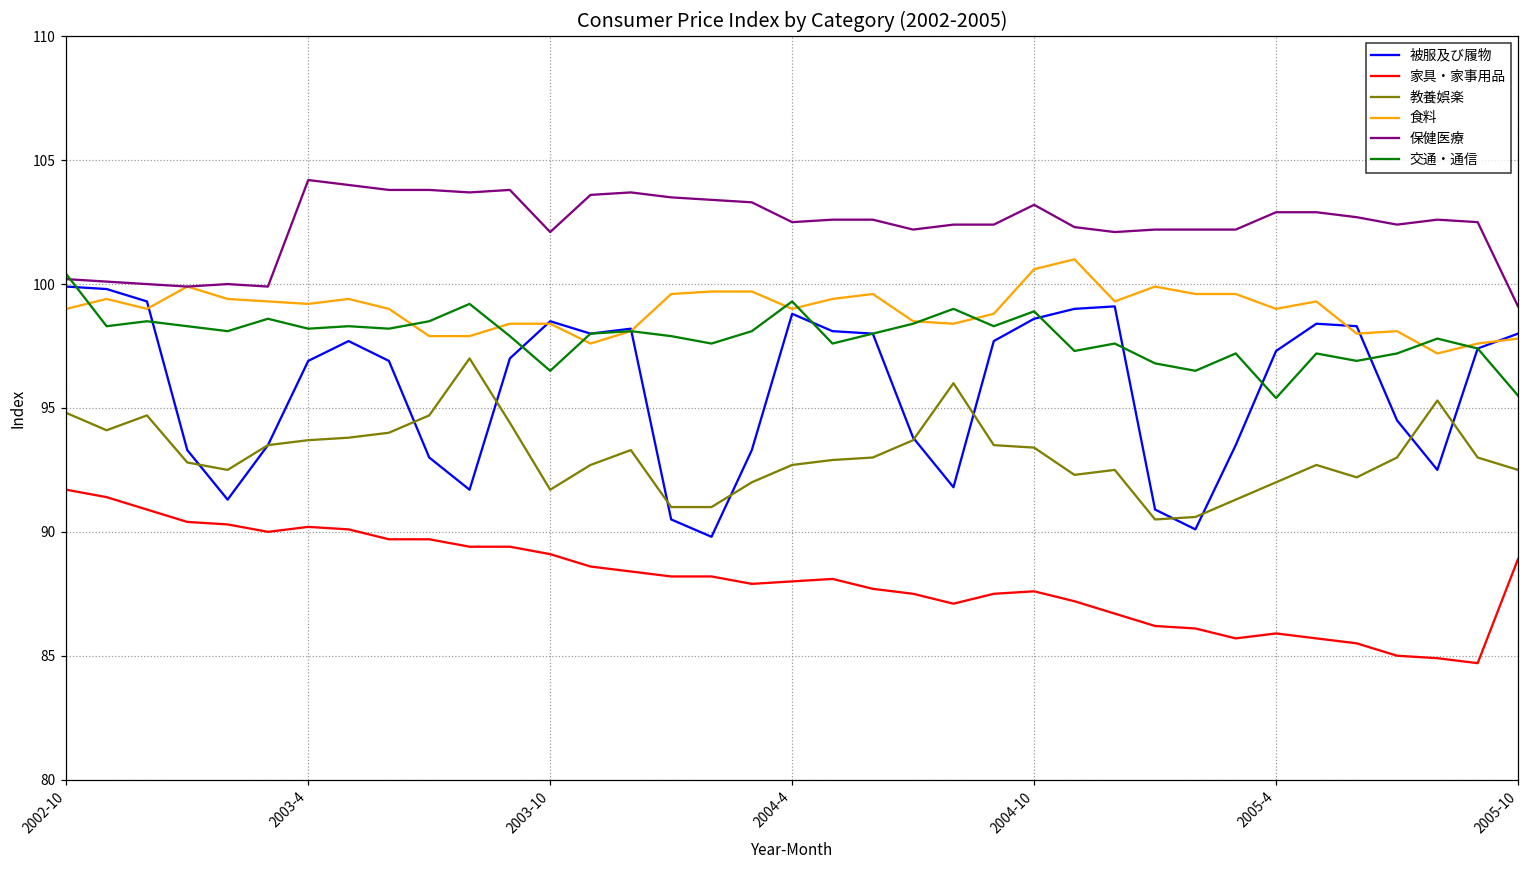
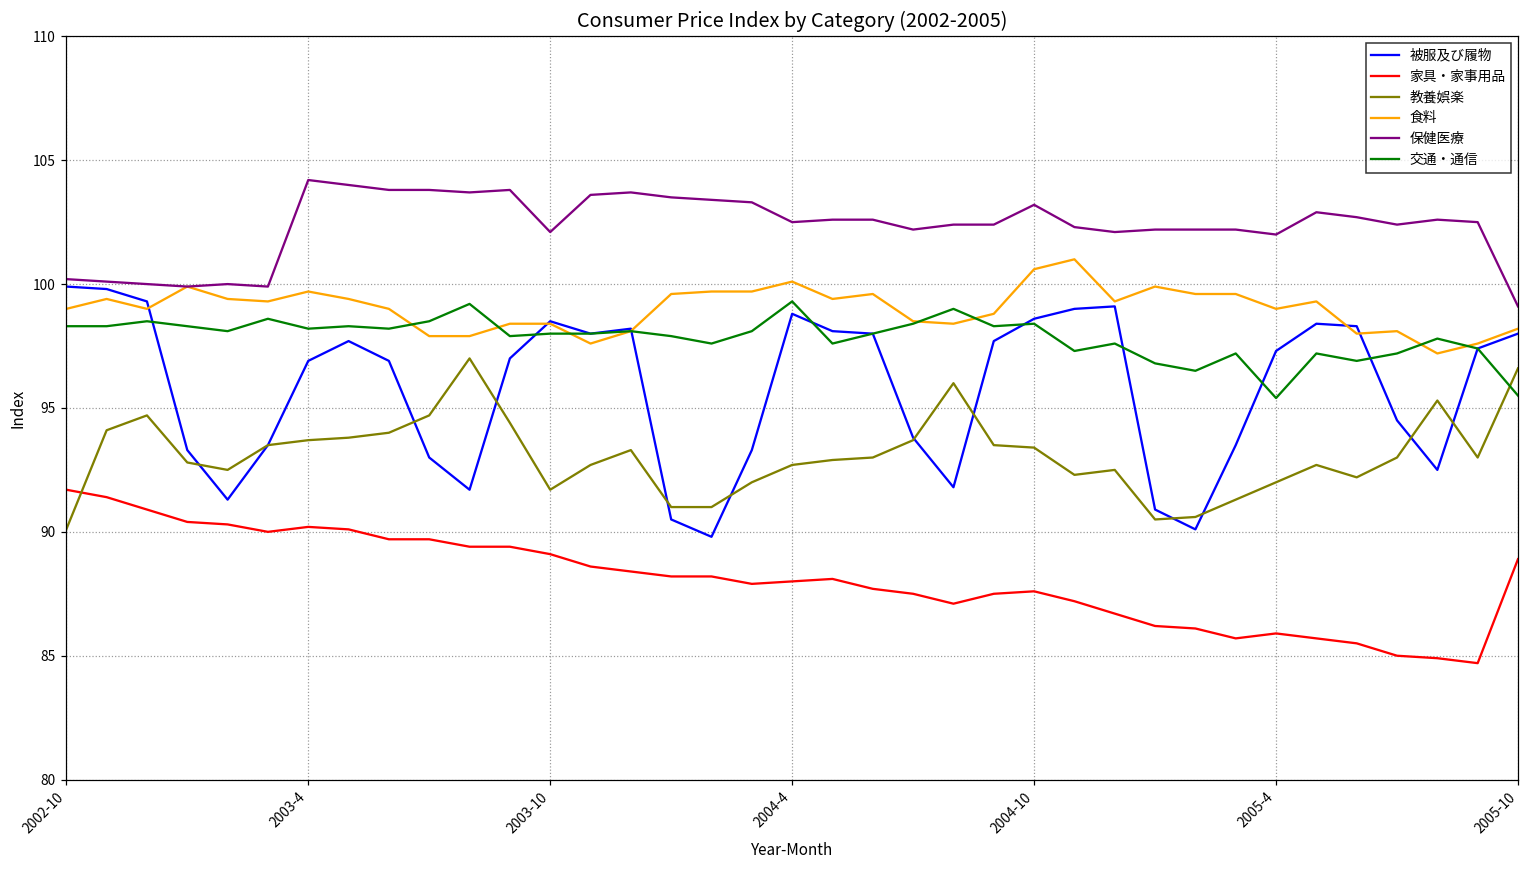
教養娯楽, 2002-10: 94.8 -> 90.1
交通・通信, 2002-10: 100.4 -> 98.3
食料, 2003-4: 99.2 -> 99.7
交通・通信, 2003-10: 96.5 -> 98.0
食料, 2004-4: 99.0 -> 100.1
交通・通信, 2004-10: 98.9 -> 98.4
保健医療, 2005-4: 102.9 -> 102.0
教養娯楽, 2005-10: 92.5 -> 96.6
食料, 2005-10: 97.8 -> 98.2
